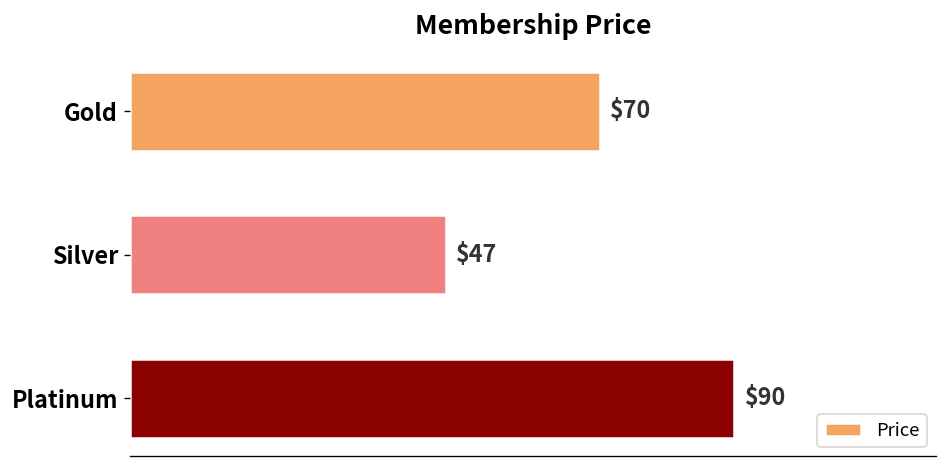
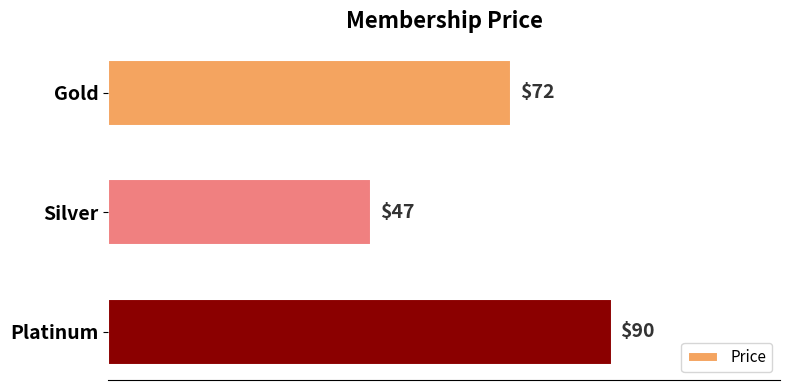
Gold: $70 -> $72
